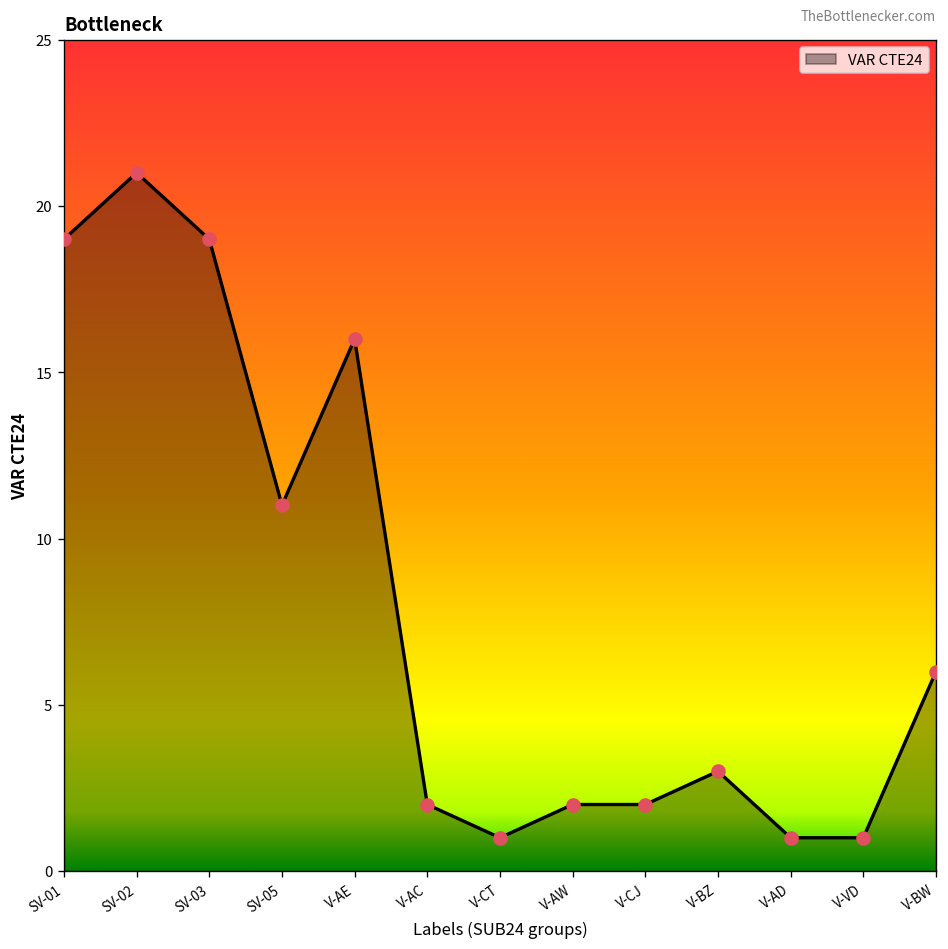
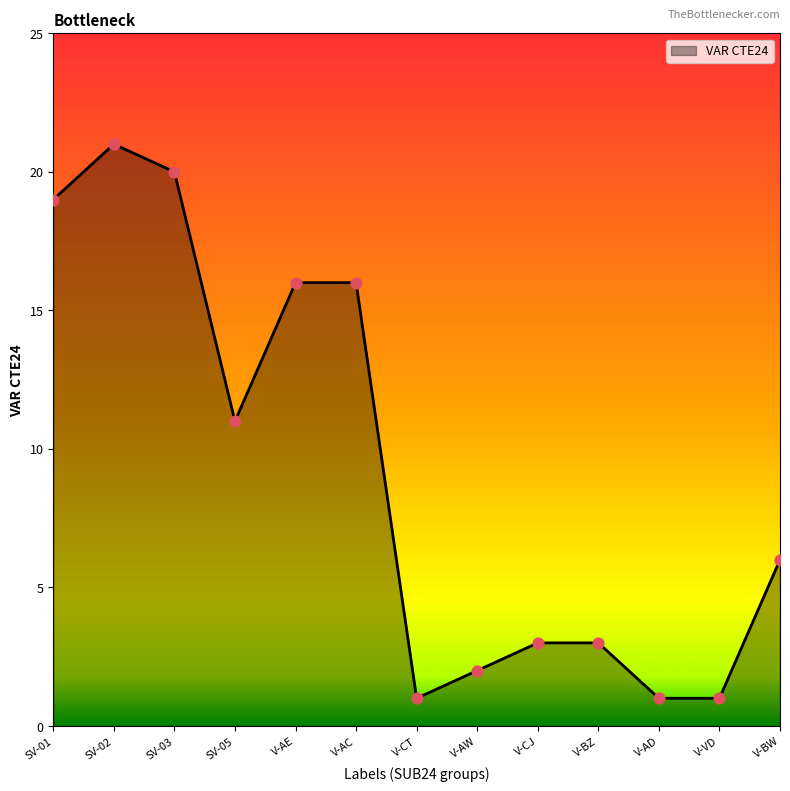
SV-03: 19 -> 20
V-AC: 2 -> 16
V-CJ: 2 -> 3
